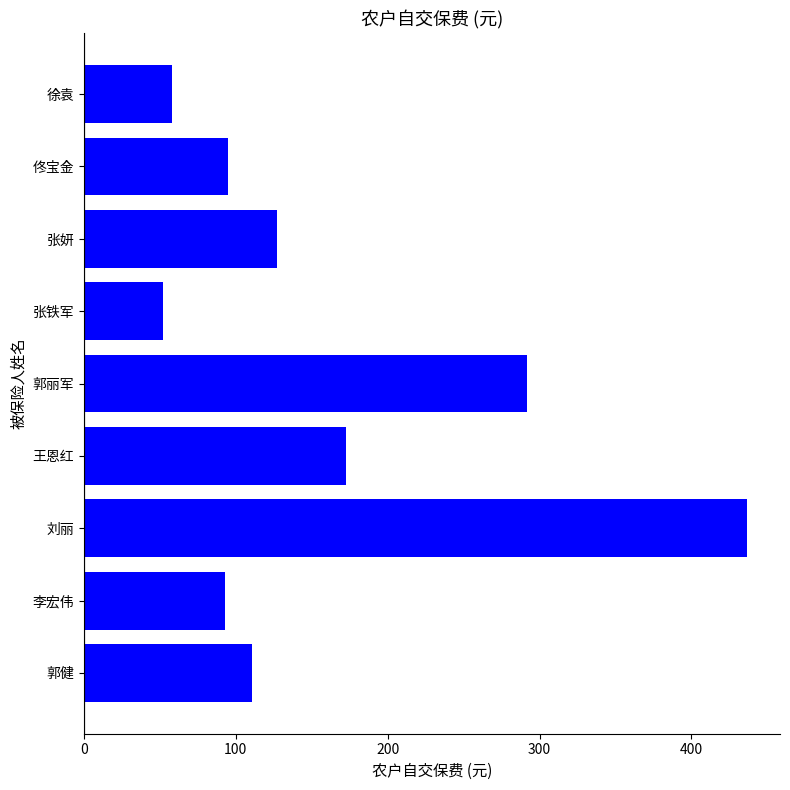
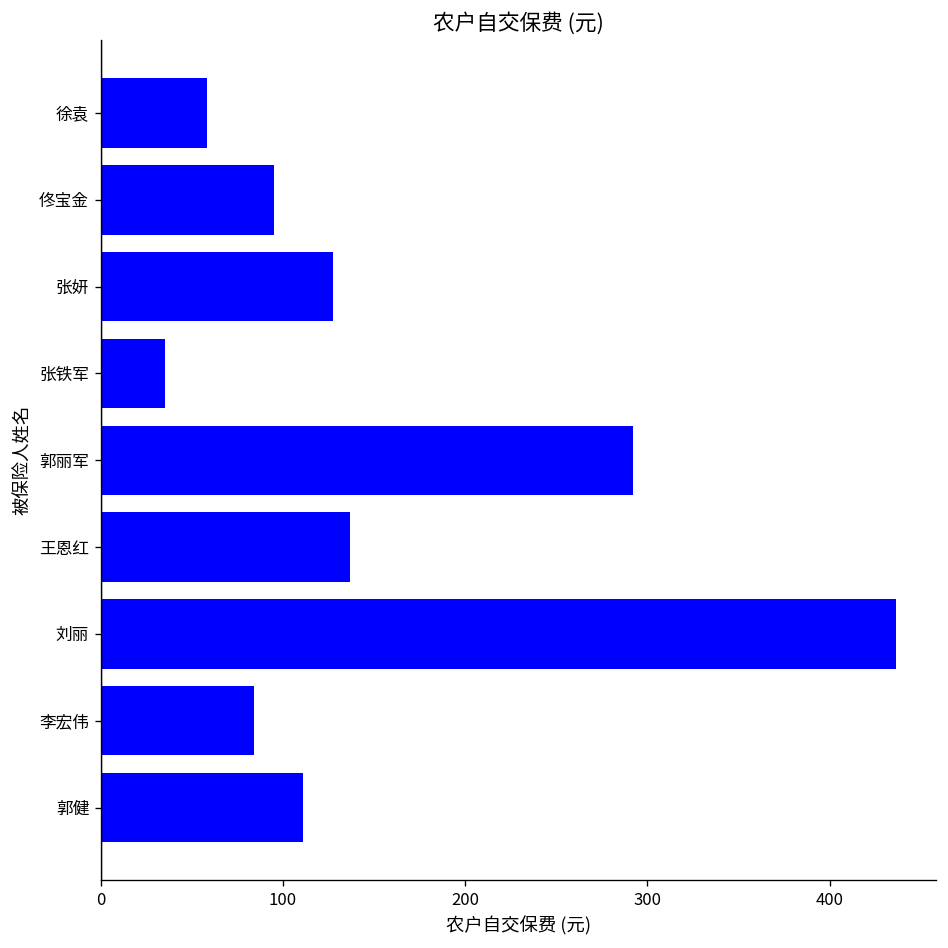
张铁军: 52 -> 35
王恩红: 172 -> 137
李宏伟: 93 -> 84
